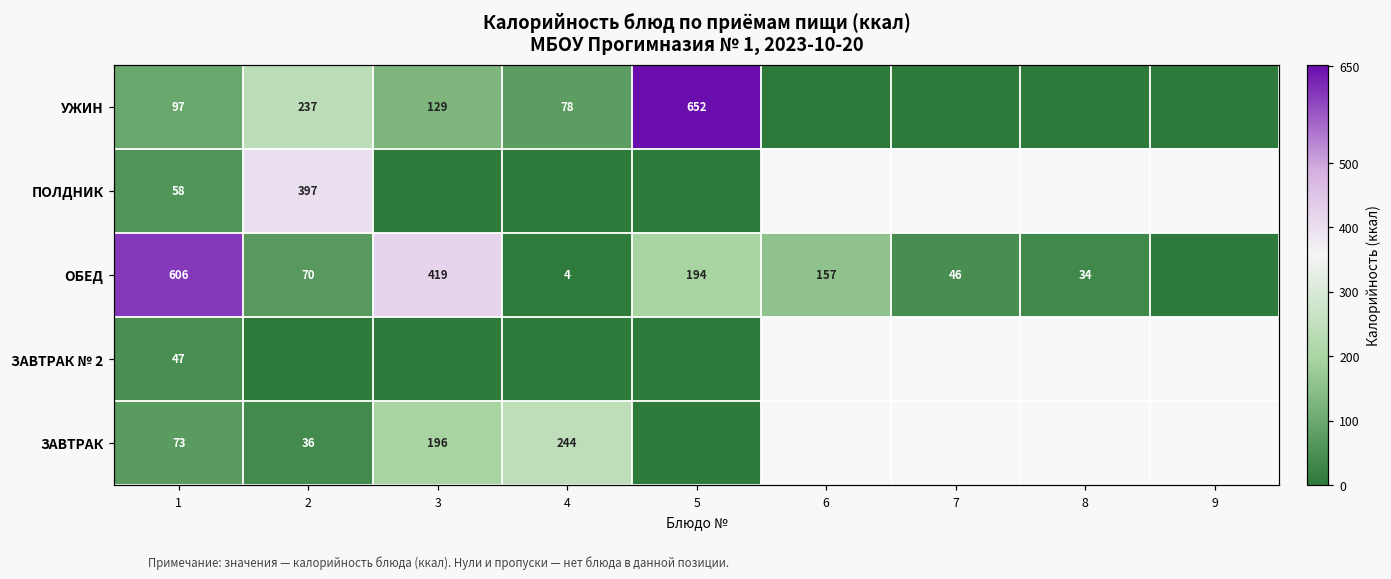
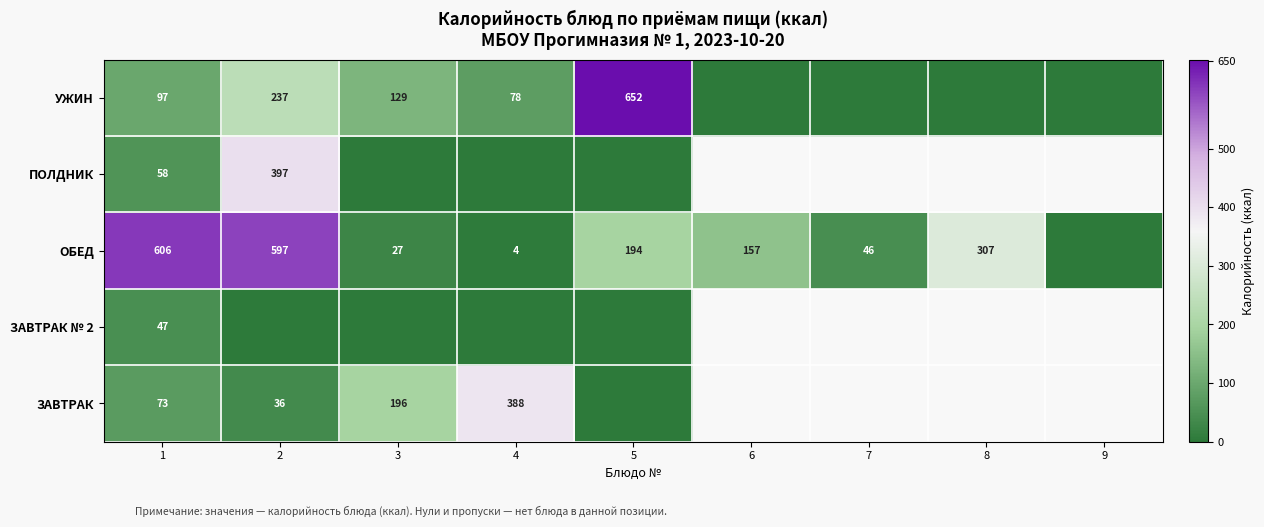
ОБЕД, 2: 70 -> 597
ОБЕД, 3: 419 -> 27
ОБЕД, 8: 34 -> 307
ЗАВТРАК, 4: 244 -> 388
